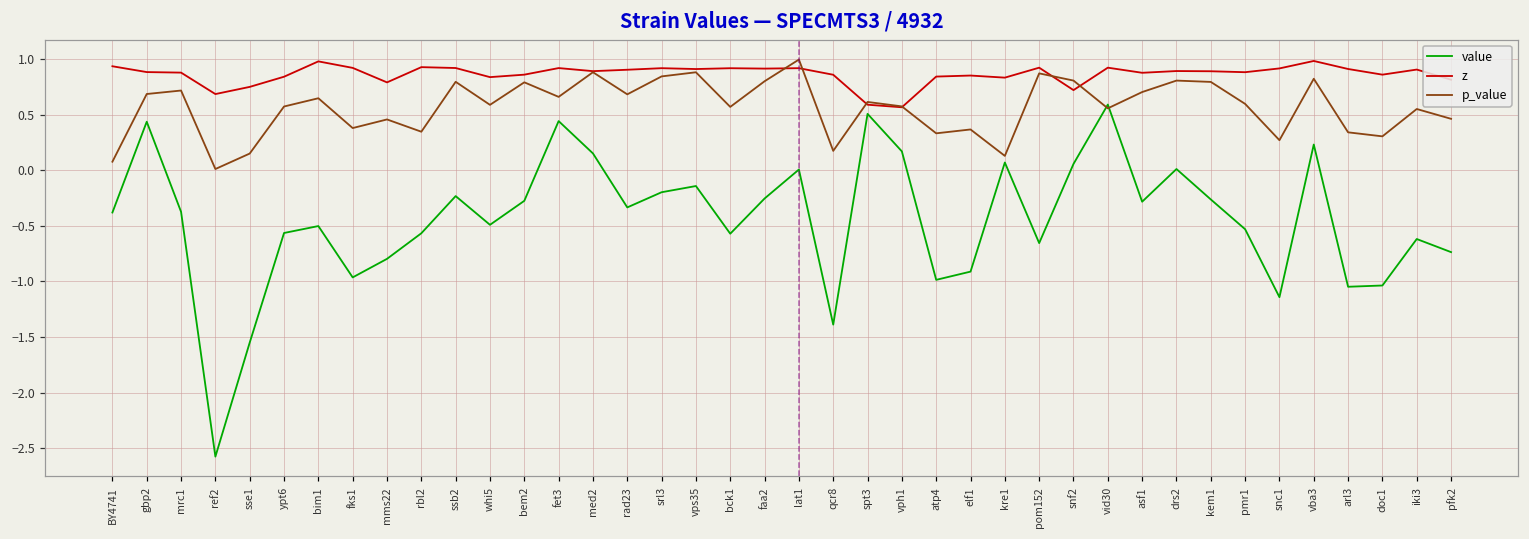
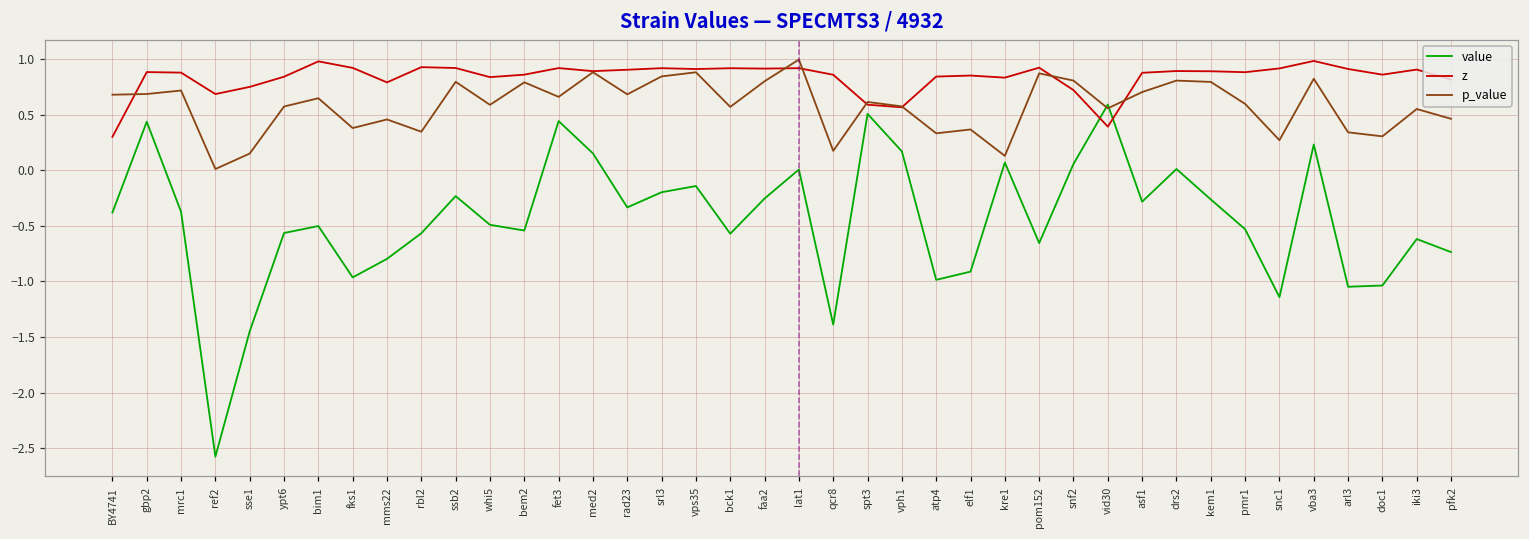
z, BY4741: 0.93 -> 0.30
p_value, BY4741: 0.08 -> 0.68
value, sse1: -1.55 -> -1.45
value, bem2: -0.28 -> -0.54
z, vid30: 0.92 -> 0.39
